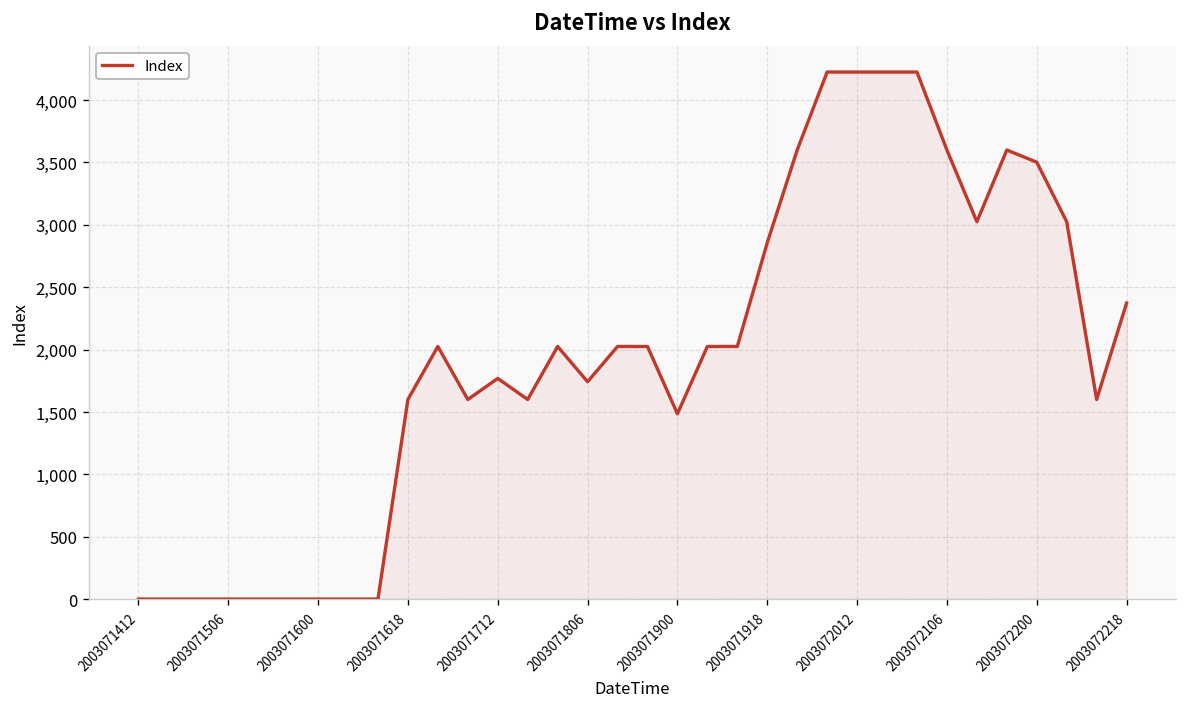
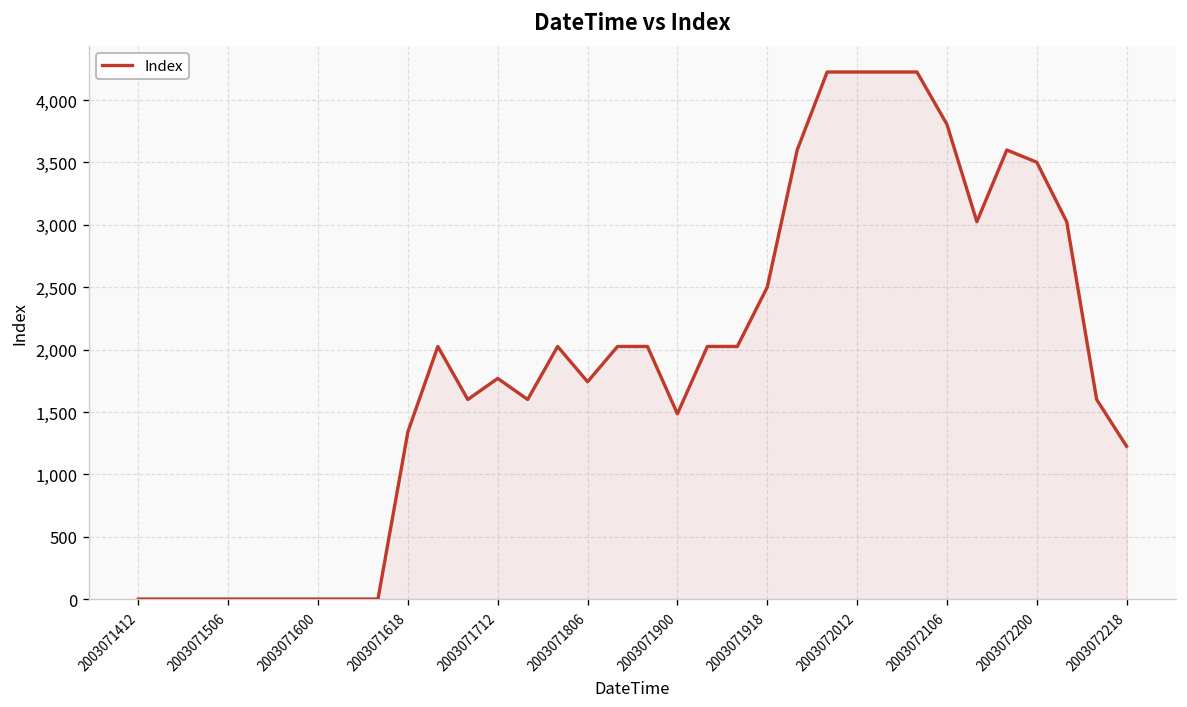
2003071618: 1,600 -> 1,340
2003071918: 2,860 -> 2,500
2003072106: 3,600 -> 3,810
2003072218: 2,370 -> 1,230
